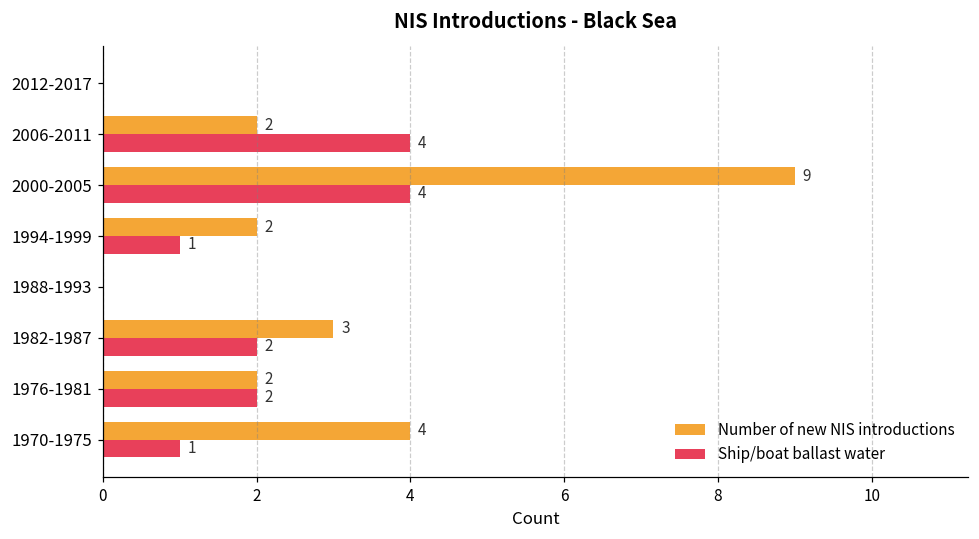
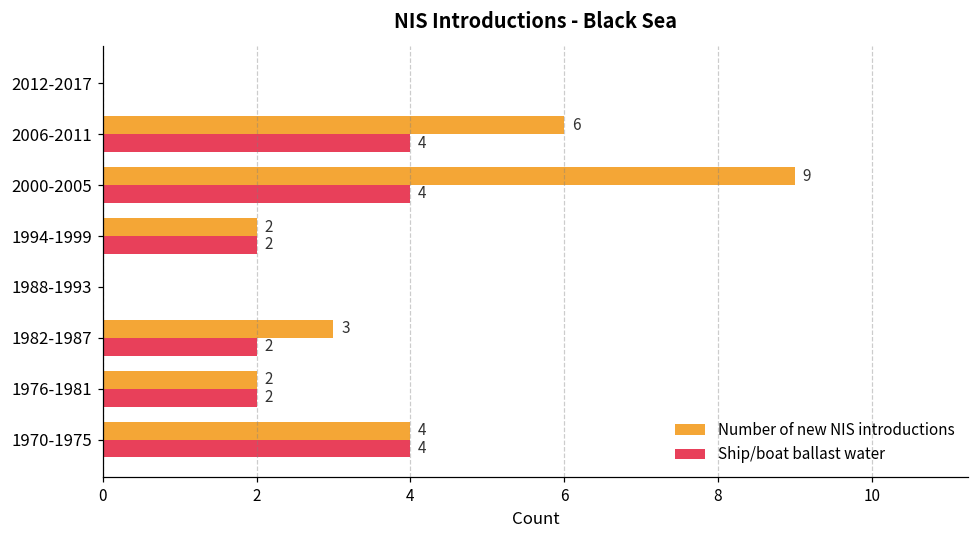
Number of new NIS introductions, 2006-2011: 2 -> 6
Ship/boat ballast water, 1994-1999: 1 -> 2
Ship/boat ballast water, 1970-1975: 1 -> 4
